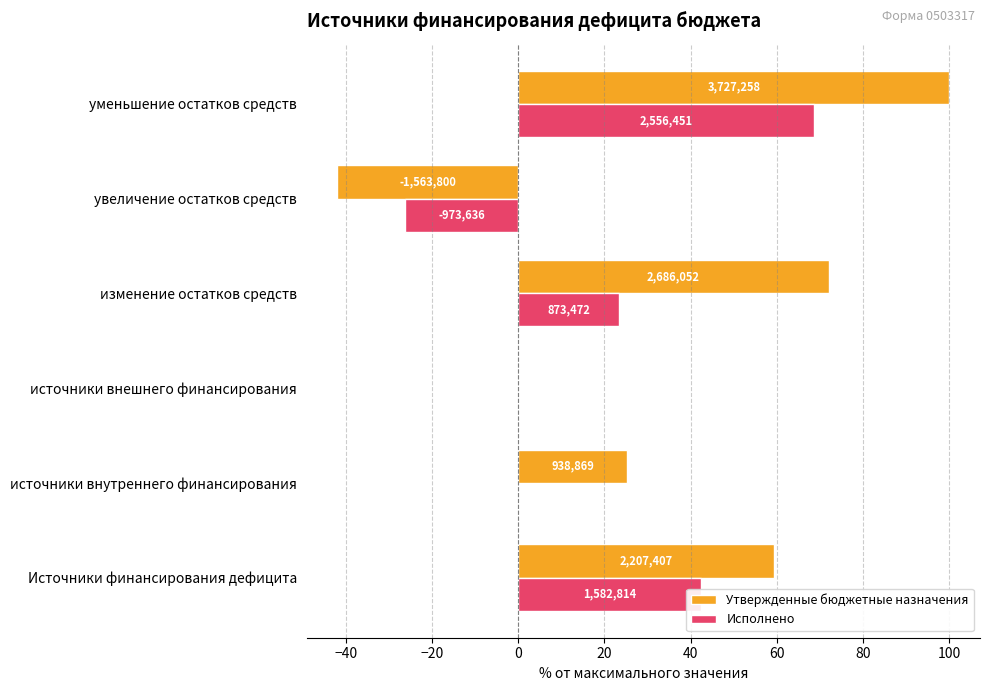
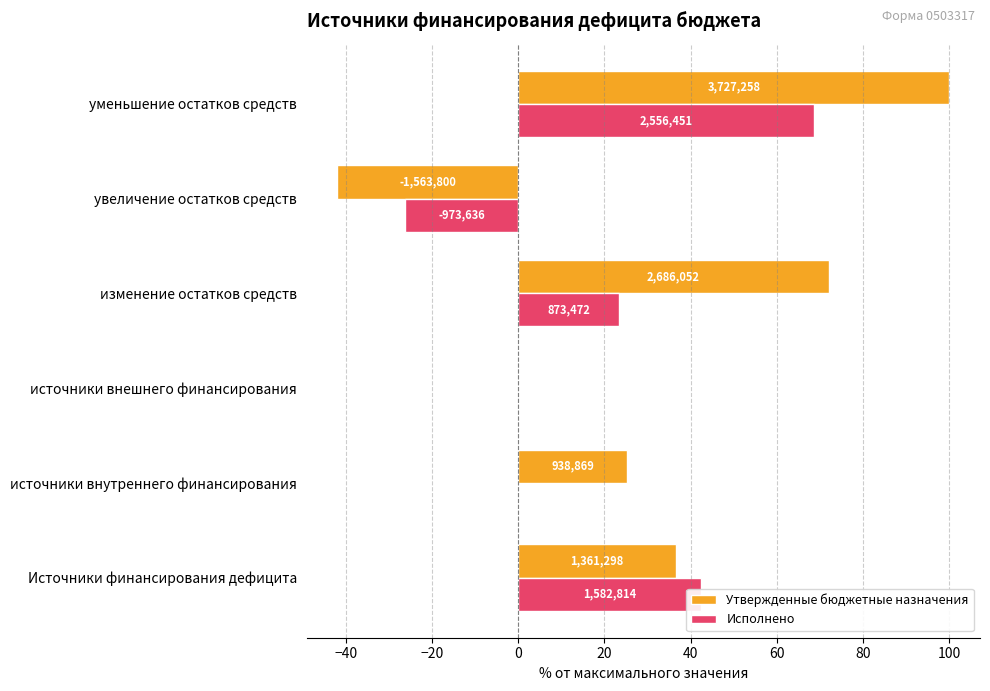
Утвержденные бюджетные назначения, Источники финансирования дефицита: 2,207,407 -> 1,361,298
